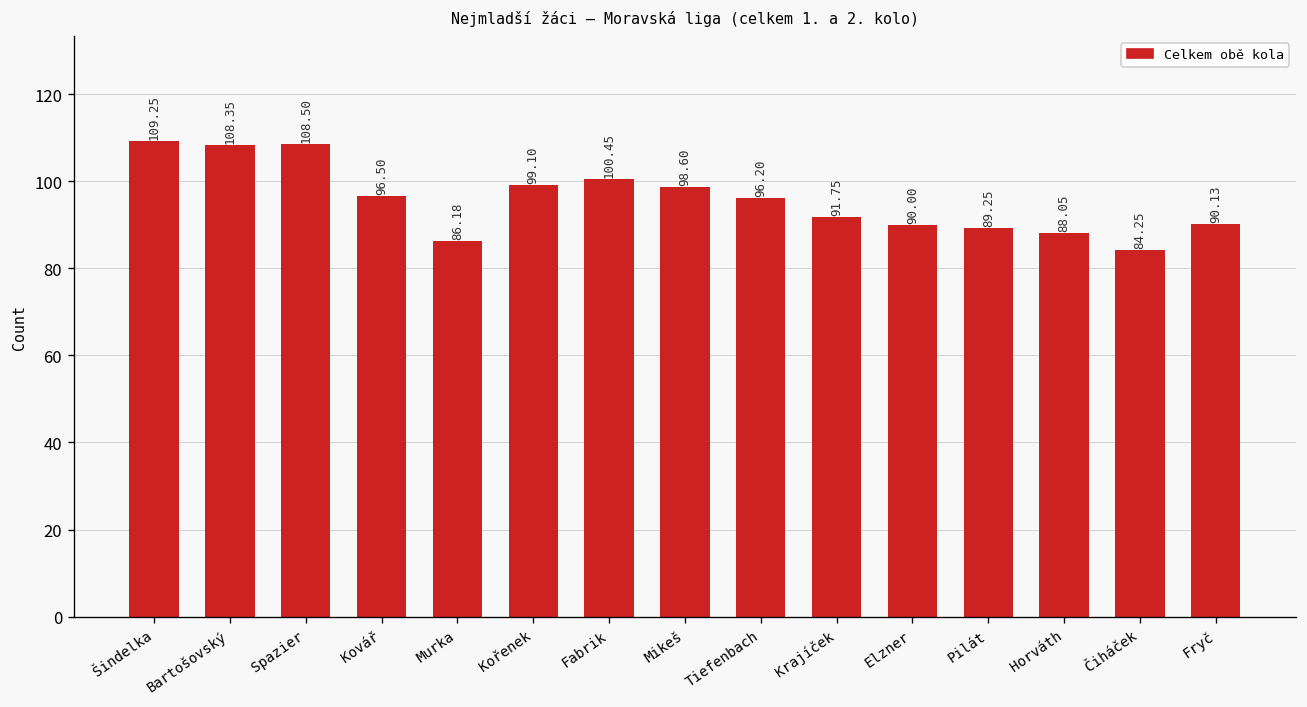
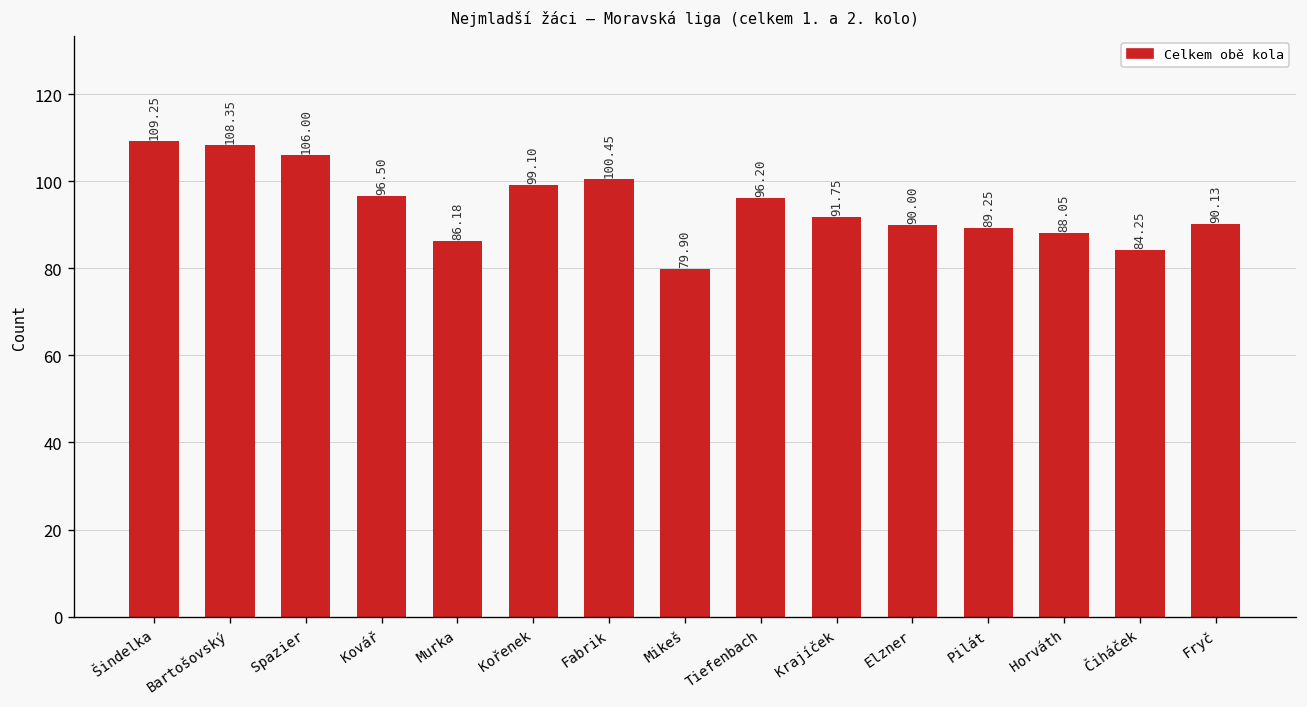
Spazier: 108.50 -> 106.00
Mikeš: 98.60 -> 79.90
